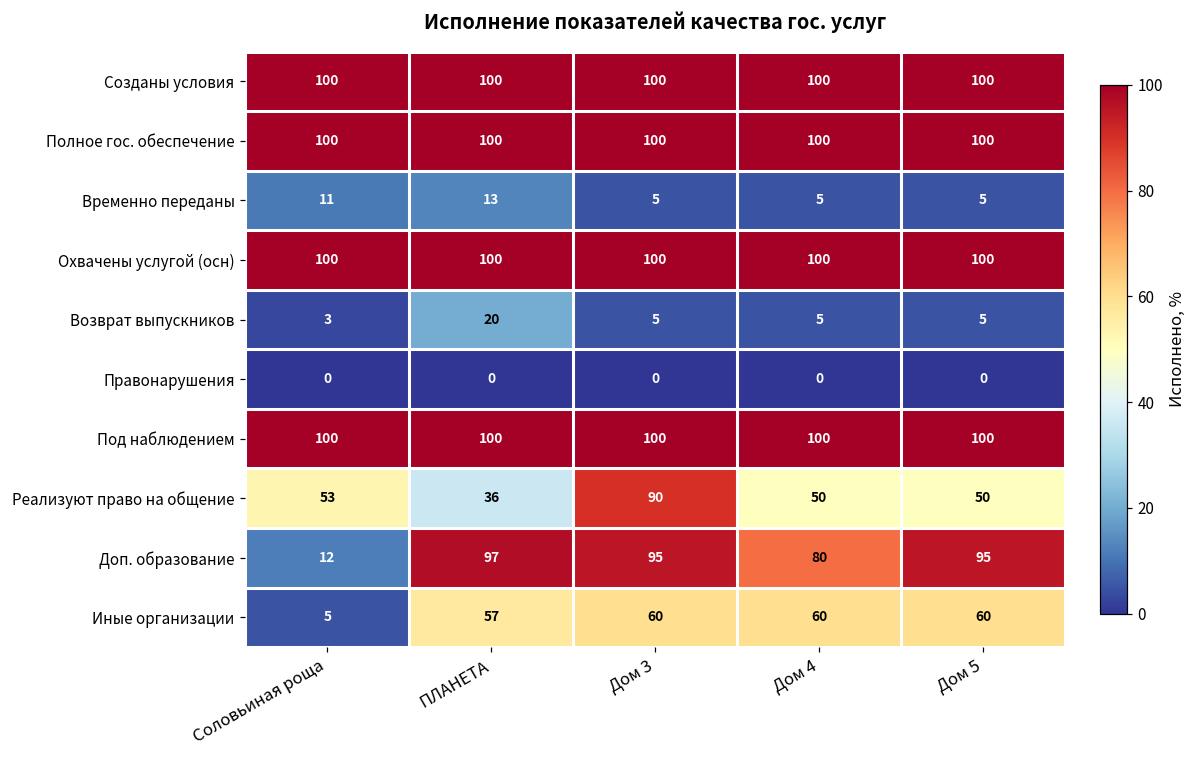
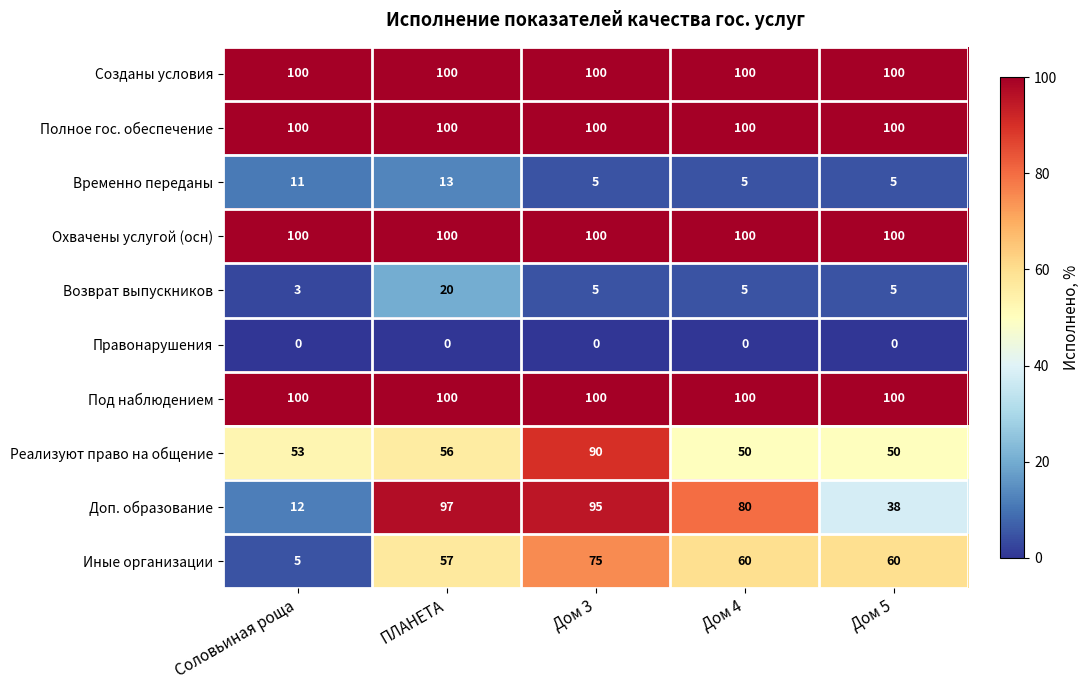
Реализуют право на общение, ПЛАНЕТА: 36 -> 56
Доп. образование, Дом 5: 95 -> 38
Иные организации, Дом 3: 60 -> 75
